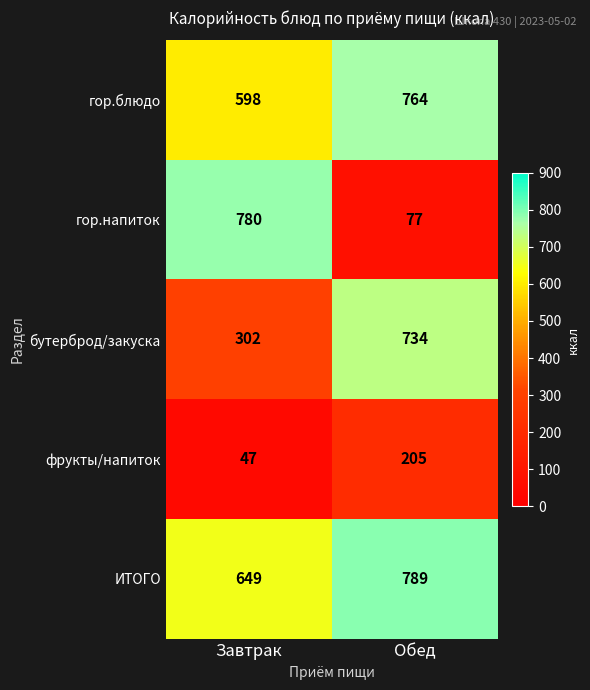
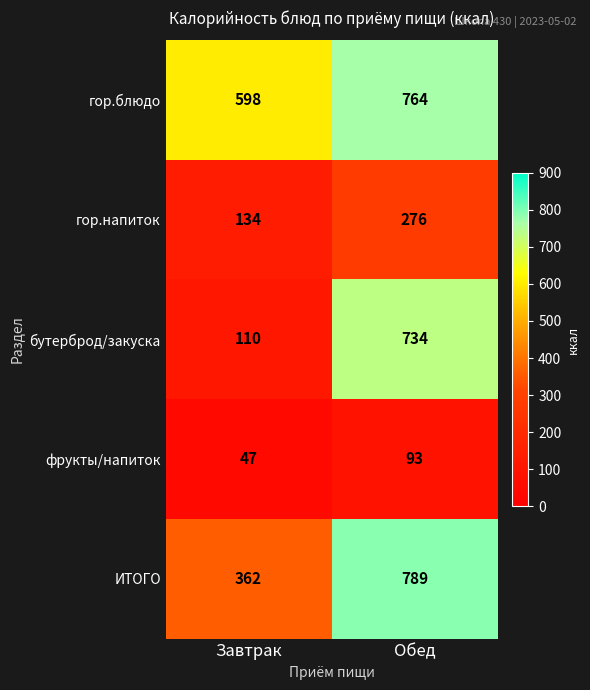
гор.напиток, Завтрак: 780 -> 134
гор.напиток, Обед: 77 -> 276
бутерброд/закуска, Завтрак: 302 -> 110
фрукты/напиток, Обед: 205 -> 93
ИТОГО, Завтрак: 649 -> 362
